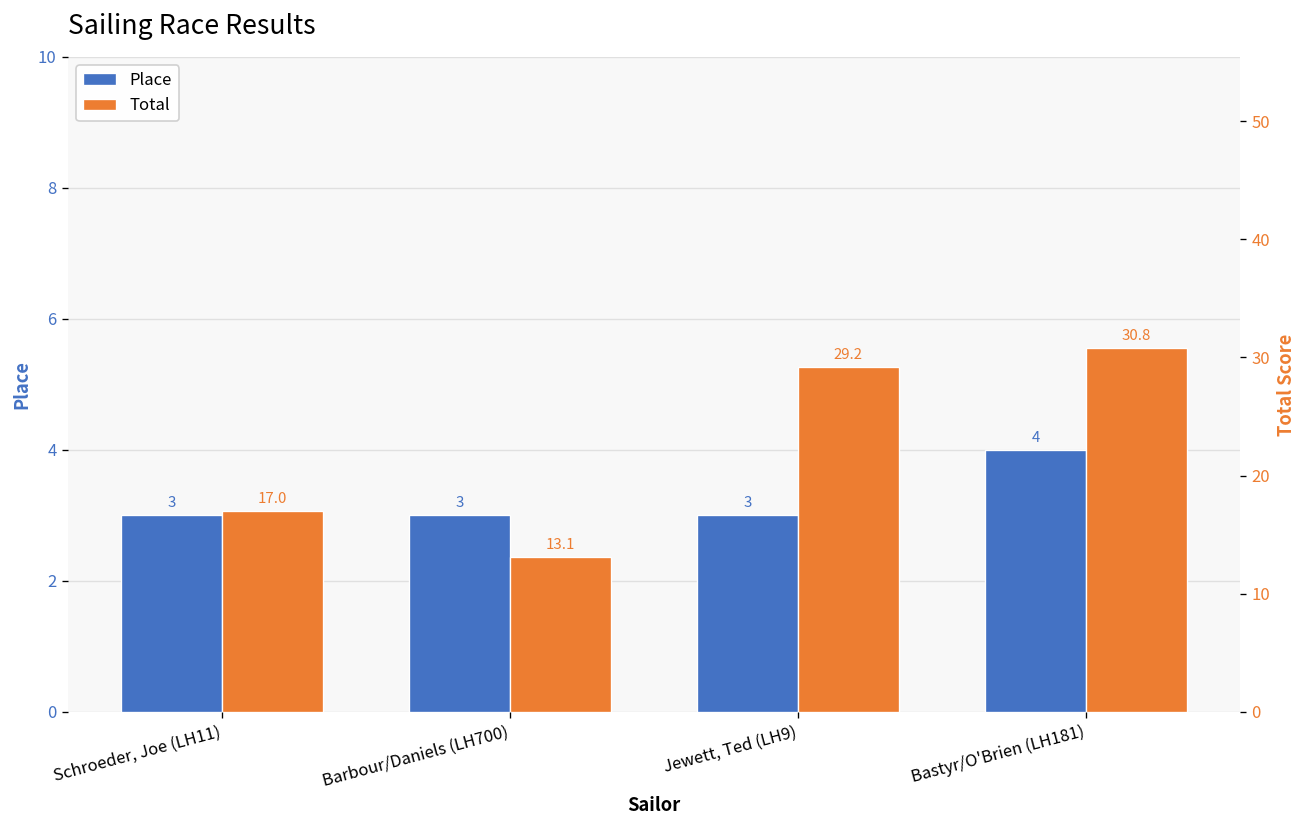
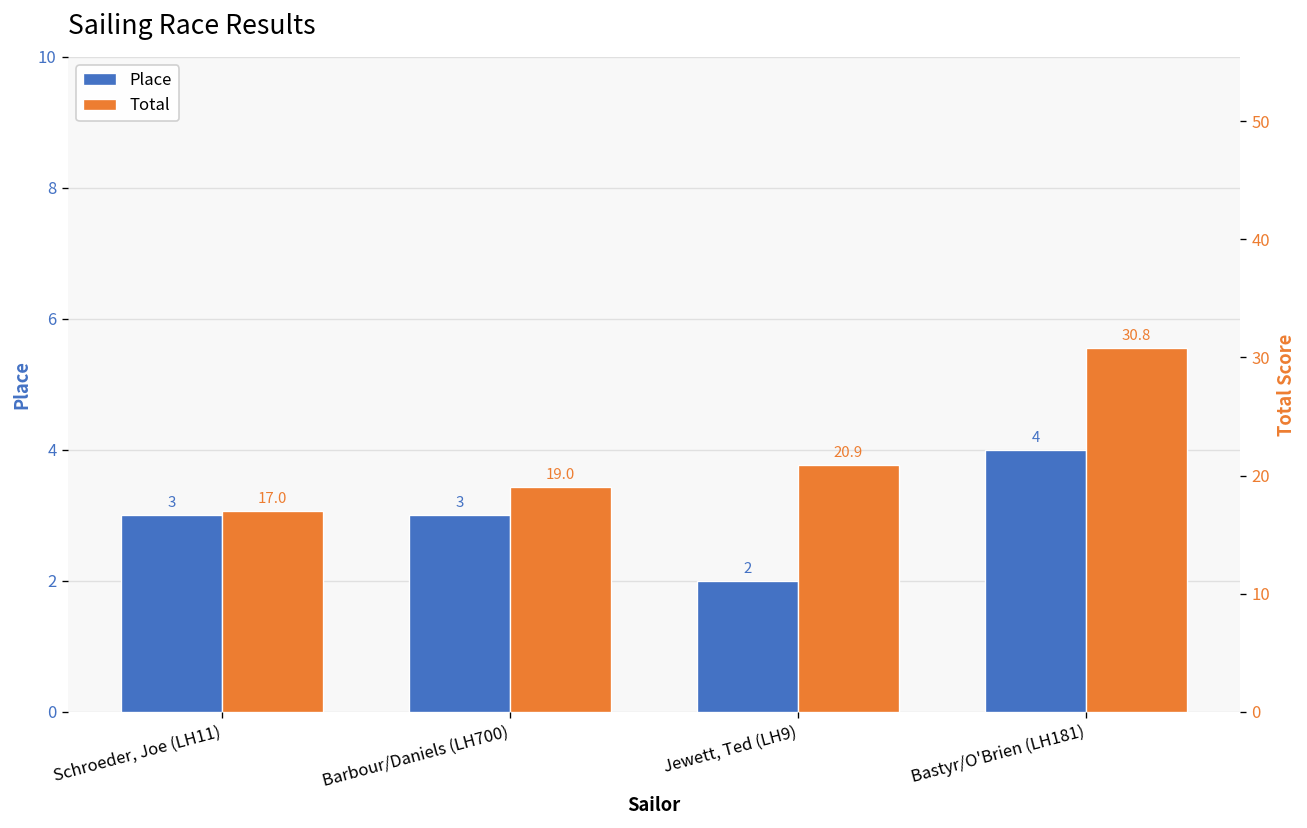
Place, Jewett, Ted (LH9): 3 -> 2
Total, Barbour/Daniels (LH700): 13.1 -> 19.0
Total, Jewett, Ted (LH9): 29.2 -> 20.9
